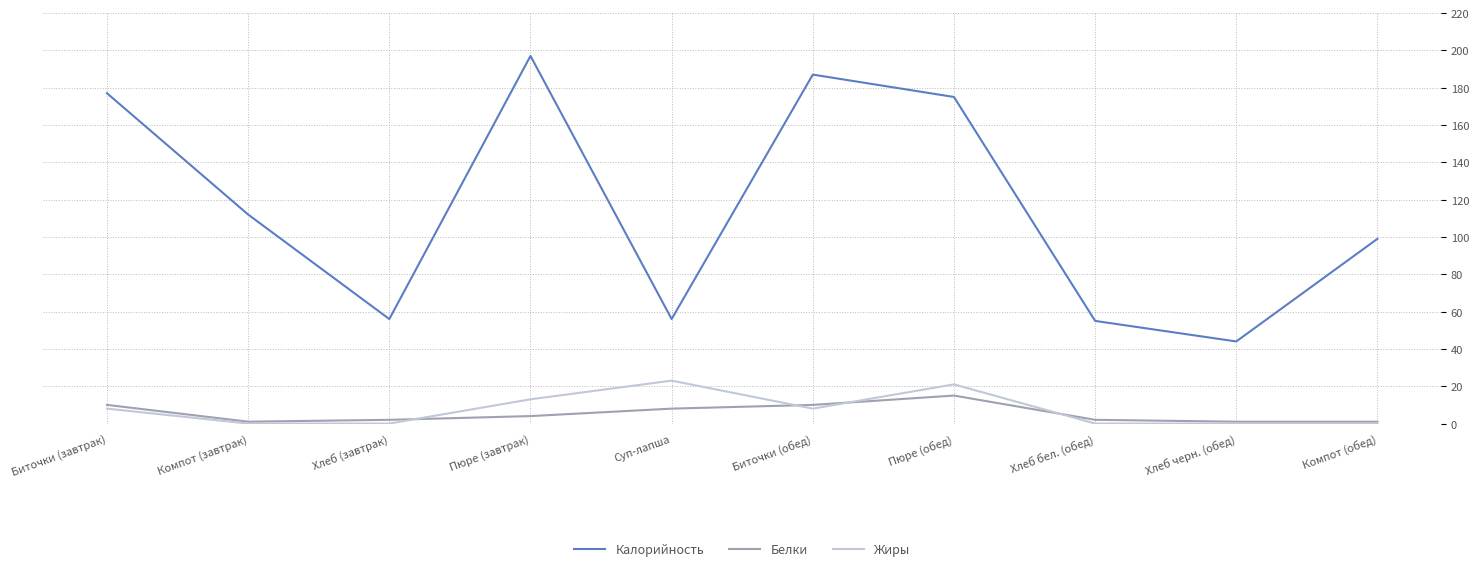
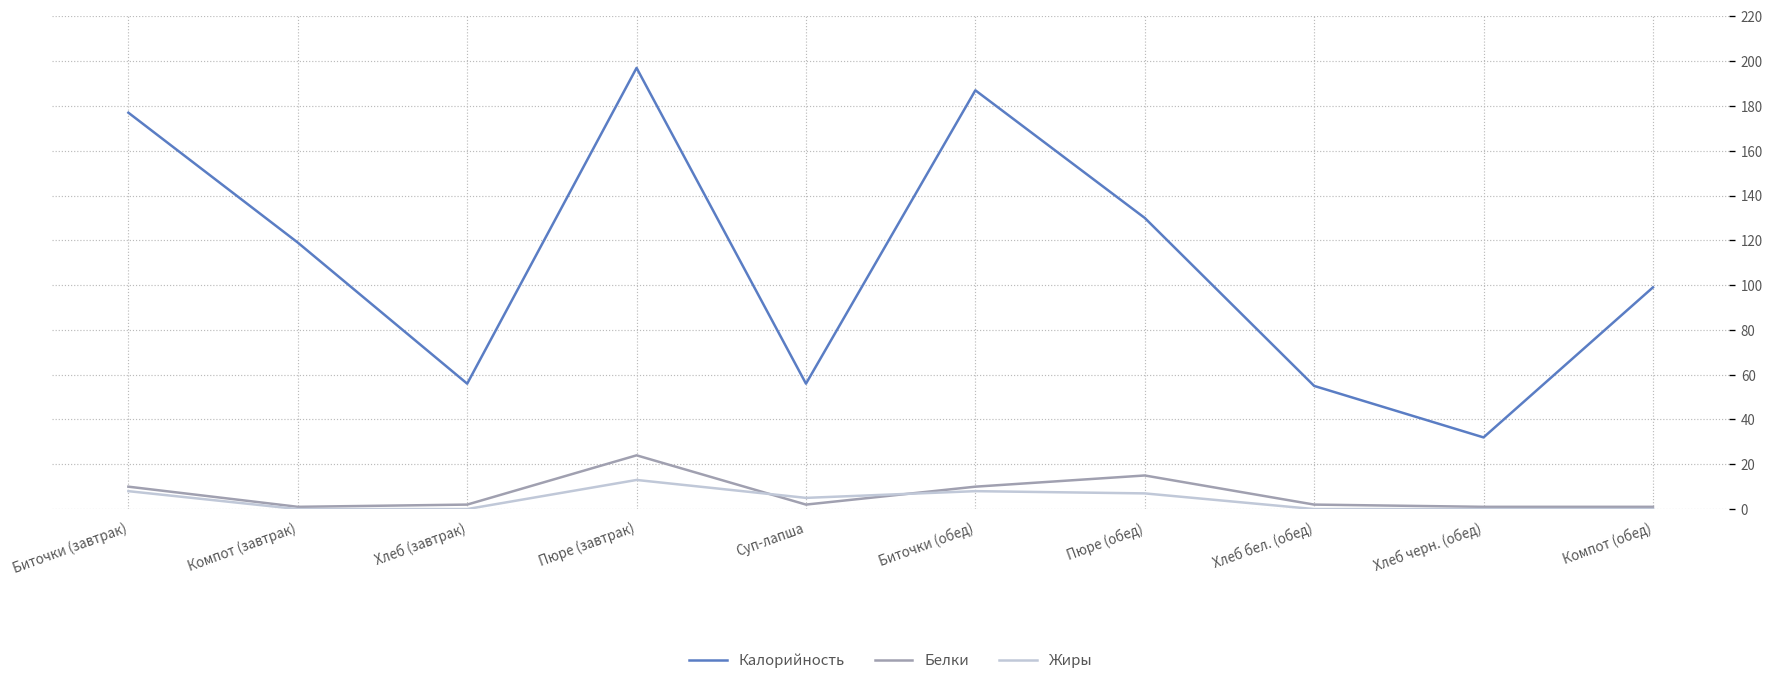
Калорийность, Компот (завтрак): 112 -> 119
Белки, Пюре (завтрак): 4 -> 24
Белки, Суп-лапша: 8 -> 2
Жиры, Суп-лапша: 23 -> 5
Калорийность, Пюре (обед): 175 -> 130
Жиры, Пюре (обед): 21 -> 7
Калорийность, Хлеб черн. (обед): 44 -> 32
